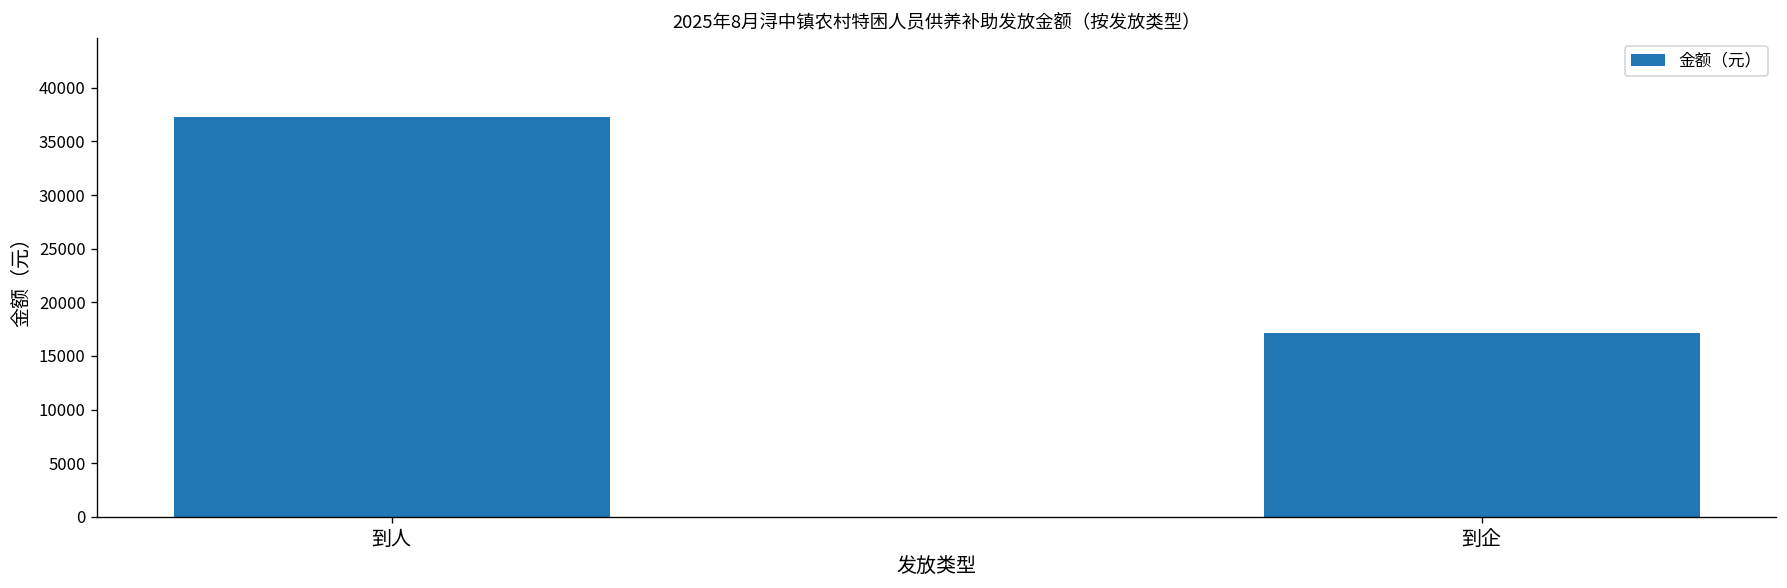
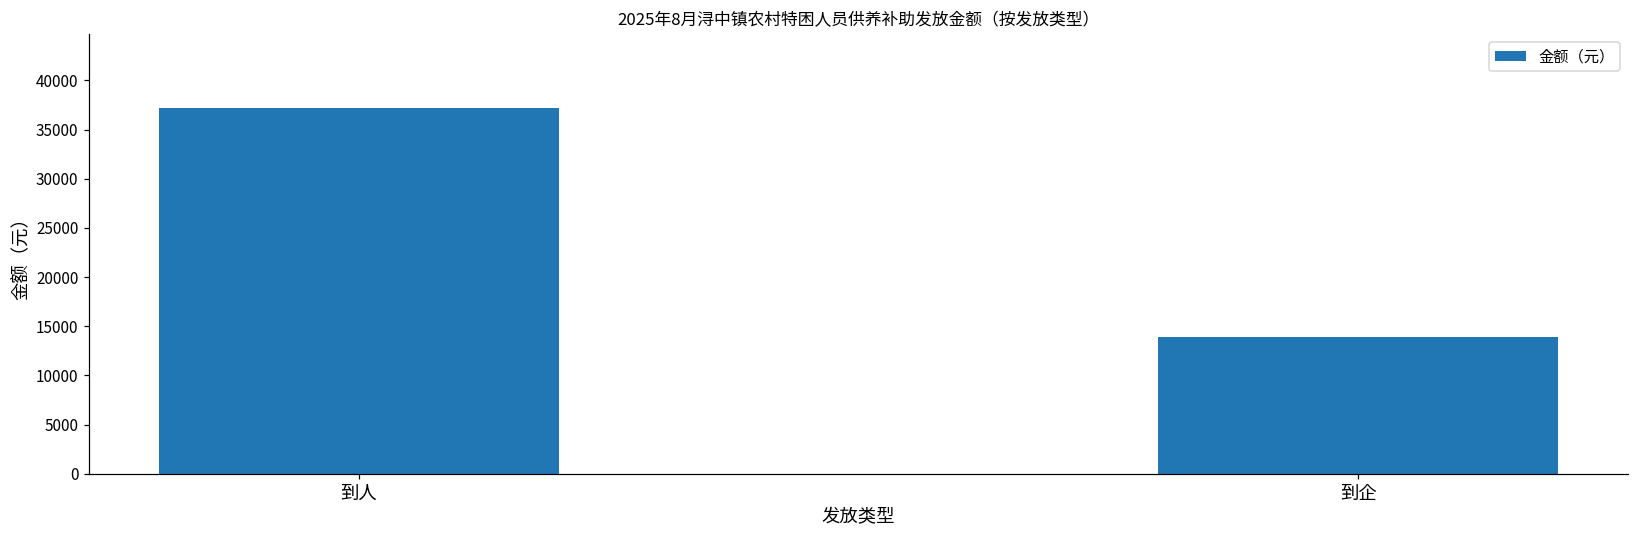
到企: 17000 -> 14000
